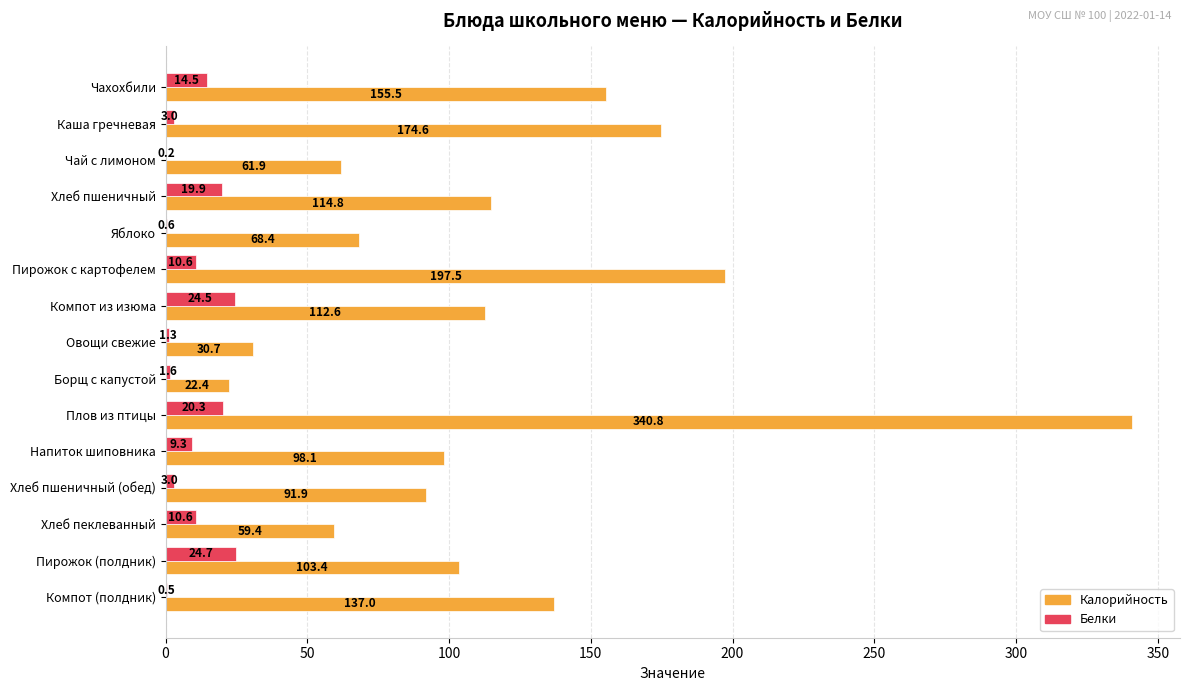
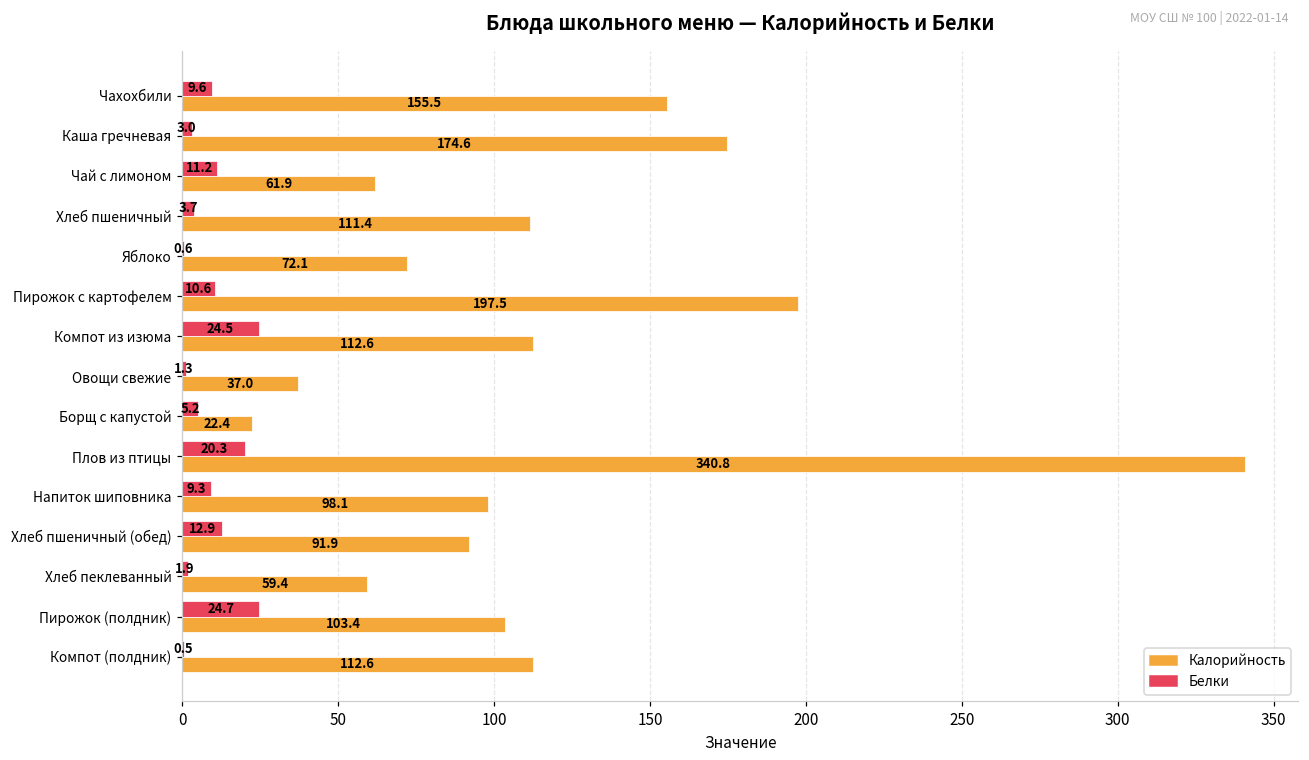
Белки, Чахохбили: 14.5 -> 9.6
Белки, Чай с лимоном: 0.2 -> 11.2
Белки, Хлеб пшеничный: 19.9 -> 3.7
Калорийность, Хлеб пшеничный: 114.8 -> 111.4
Калорийность, Яблоко: 68.4 -> 72.1
Калорийность, Овощи свежие: 30.7 -> 37.0
Белки, Борщ с капустой: 1.6 -> 5.2
Белки, Хлеб пшеничный (обед): 3.0 -> 12.9
Белки, Хлеб пеклеванный: 10.6 -> 1.9
Калорийность, Компот (полдник): 137.0 -> 112.6
